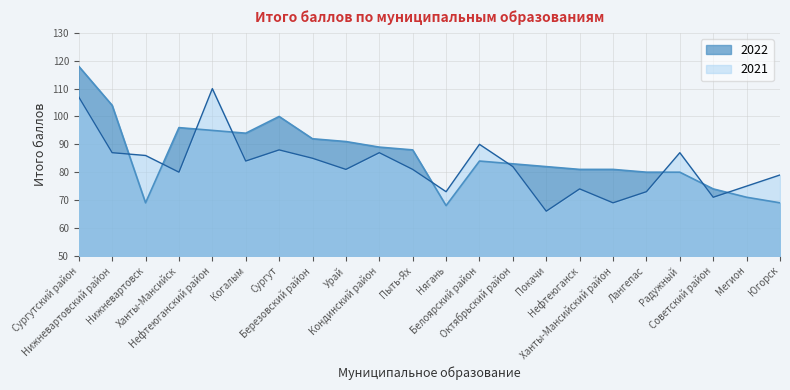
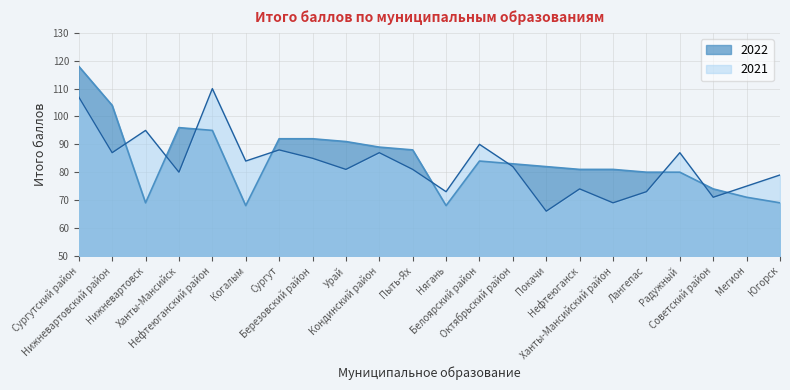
2021, Нижневартовск: 86 -> 95
2022, Когалым: 94 -> 68
2022, Сургут: 100 -> 92
